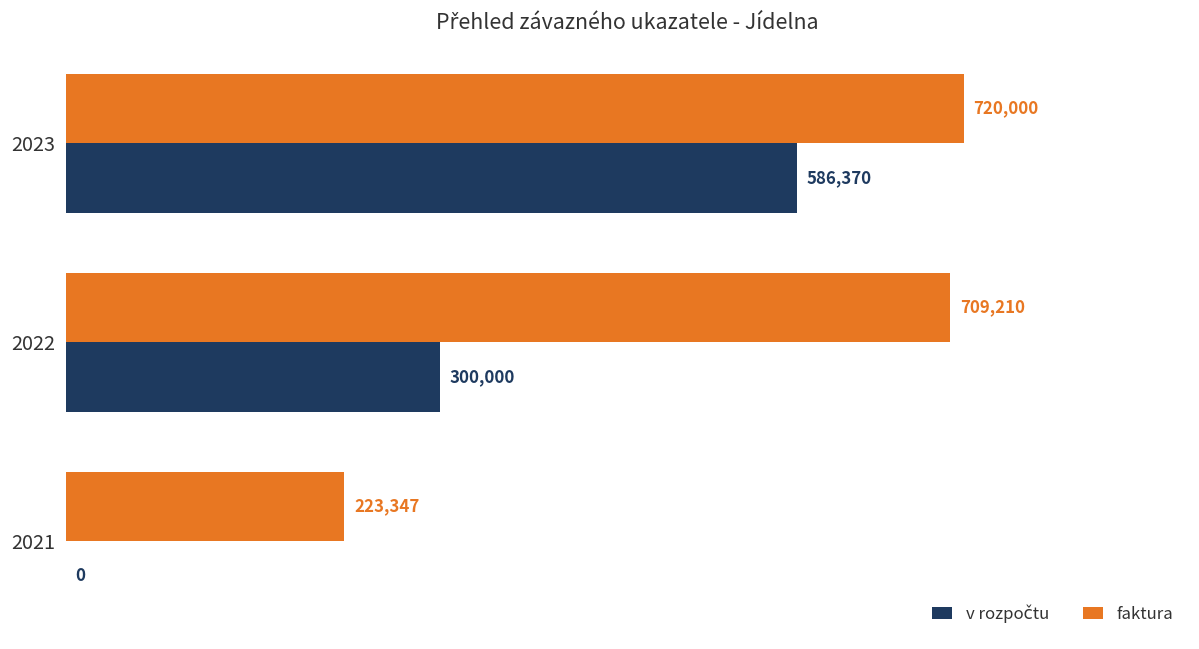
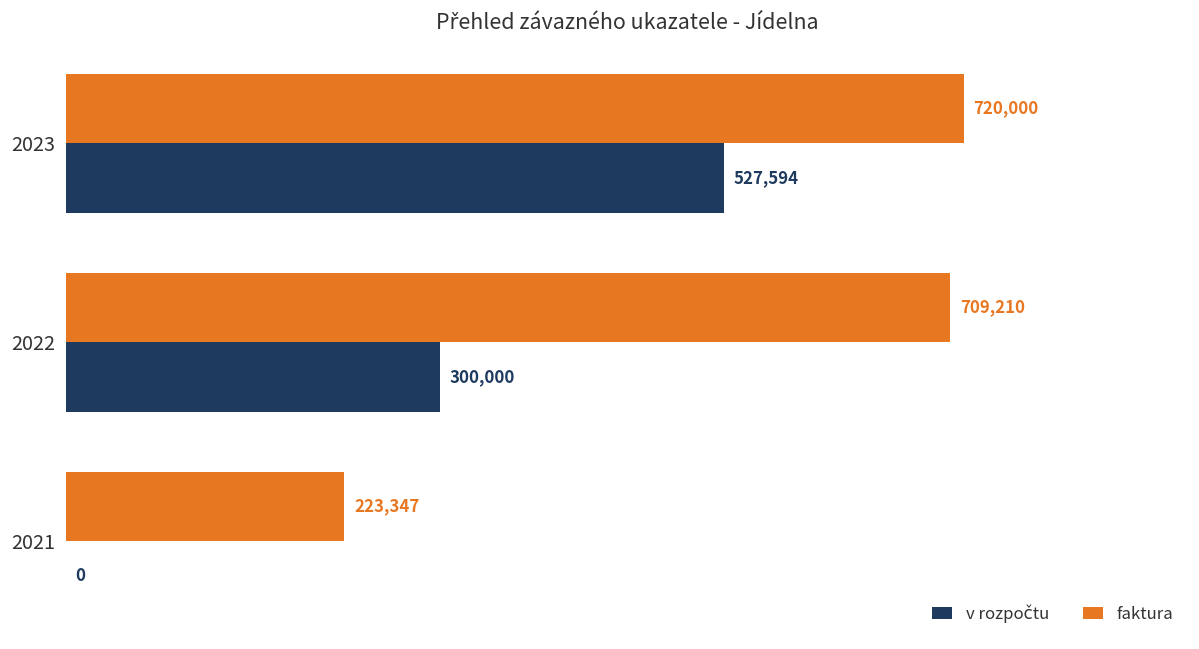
v rozpočtu, 2023: 586,370 -> 527,594
